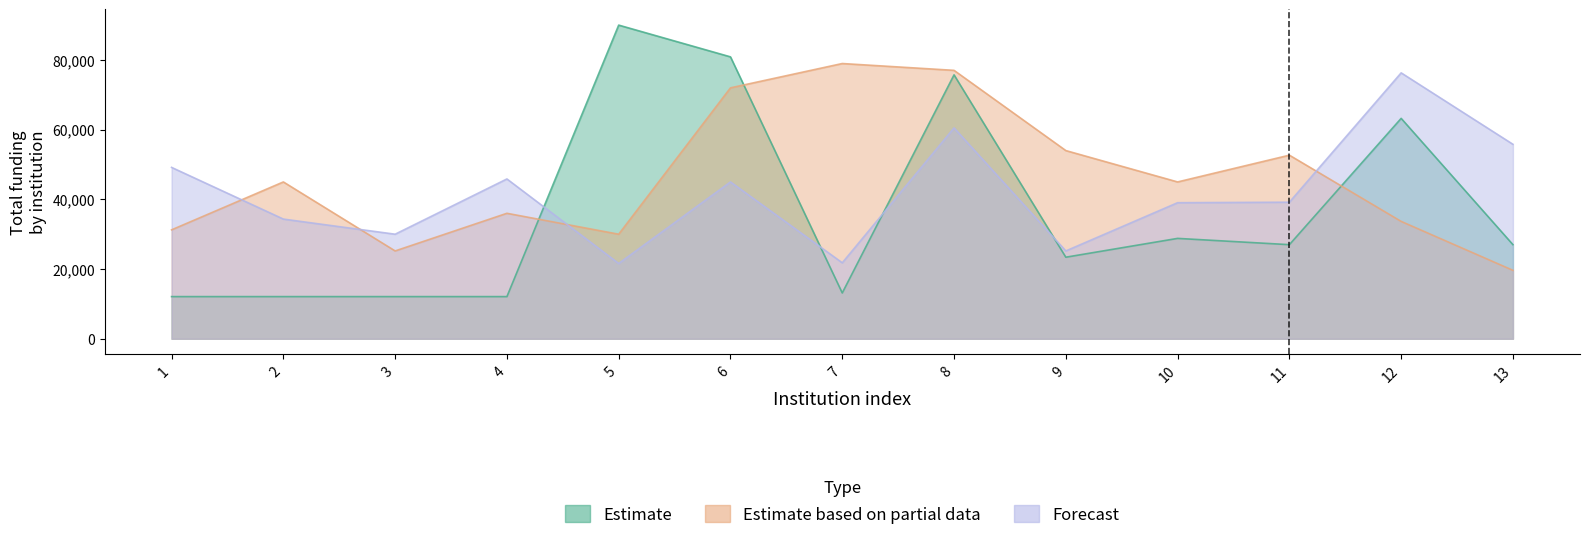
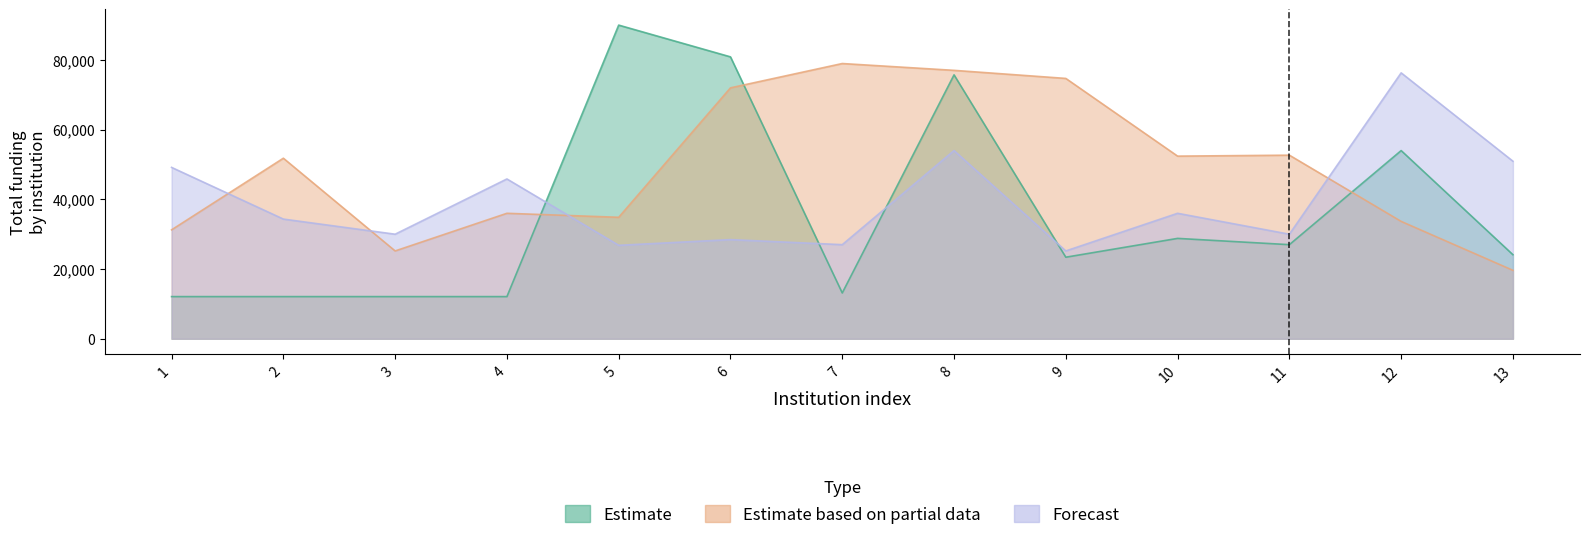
Estimate based on partial data, 2: 45,000 -> 52,000
Estimate based on partial data, 5: 30,000 -> 35,000
Forecast, 5: 22,000 -> 27,000
Forecast, 6: 45,000 -> 28,000
Forecast, 7: 22,000 -> 27,000
Forecast, 8: 61,000 -> 54,000
Estimate based on partial data, 9: 54,000 -> 75,000
Estimate based on partial data, 10: 45,000 -> 52,000
Forecast, 10: 39,000 -> 36,000
Forecast, 11: 39,000 -> 30,000
Estimate, 12: 63,000 -> 54,000
Estimate, 13: 27,000 -> 24,000
Forecast, 13: 56,000 -> 51,000
